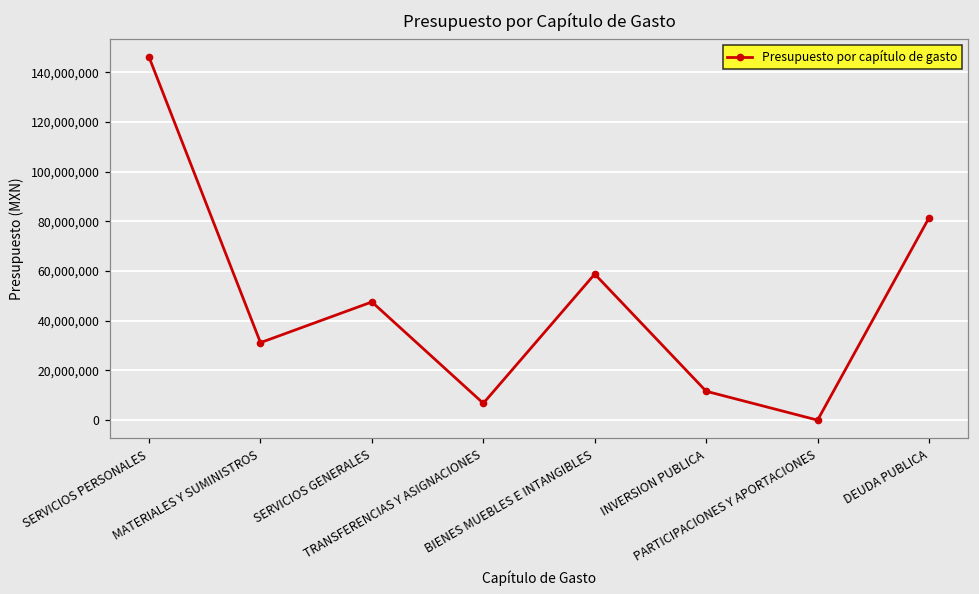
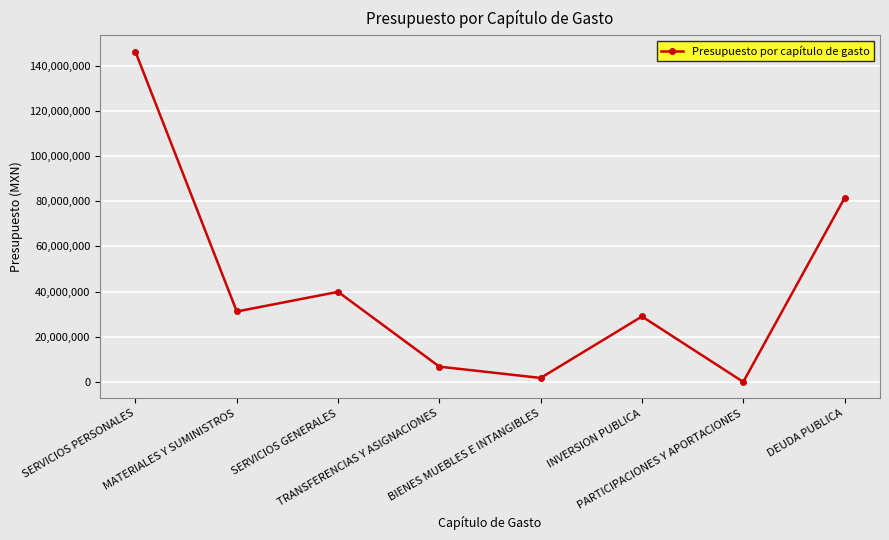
SERVICIOS GENERALES: 48,000,000 -> 40,000,000
BIENES MUEBLES E INTANGIBLES: 59,000,000 -> 2,000,000
INVERSION PUBLICA: 12,000,000 -> 29,000,000
